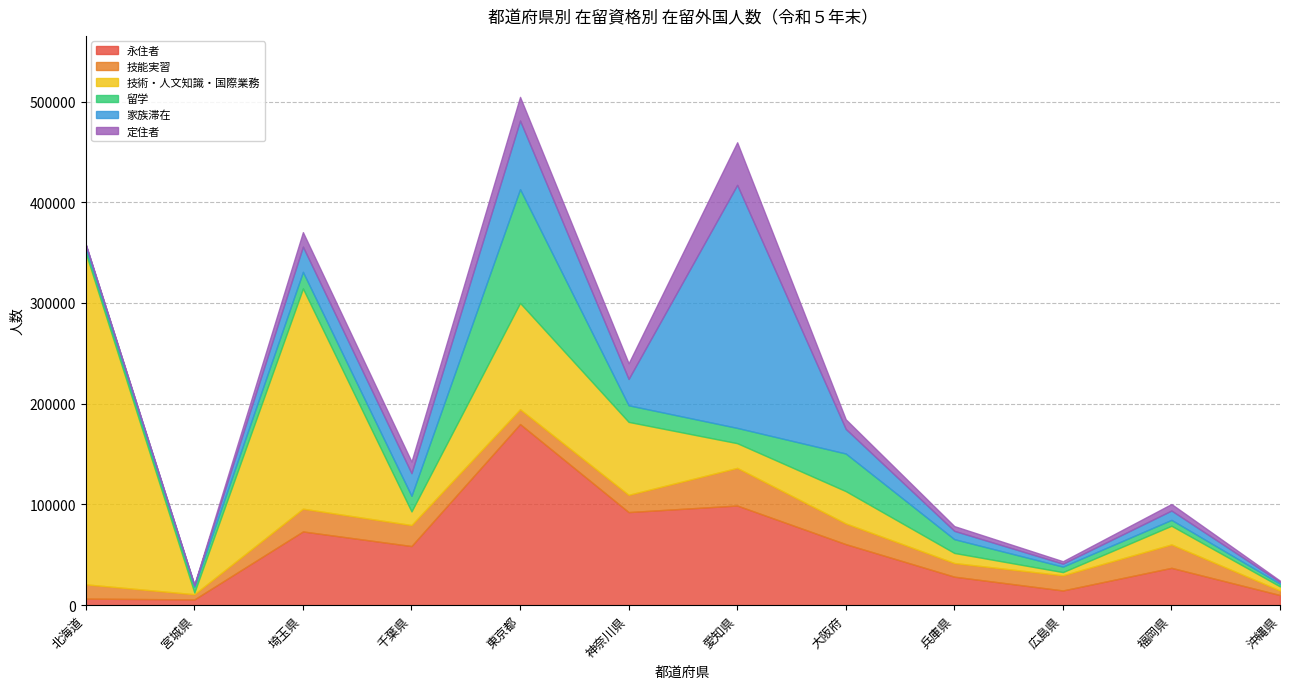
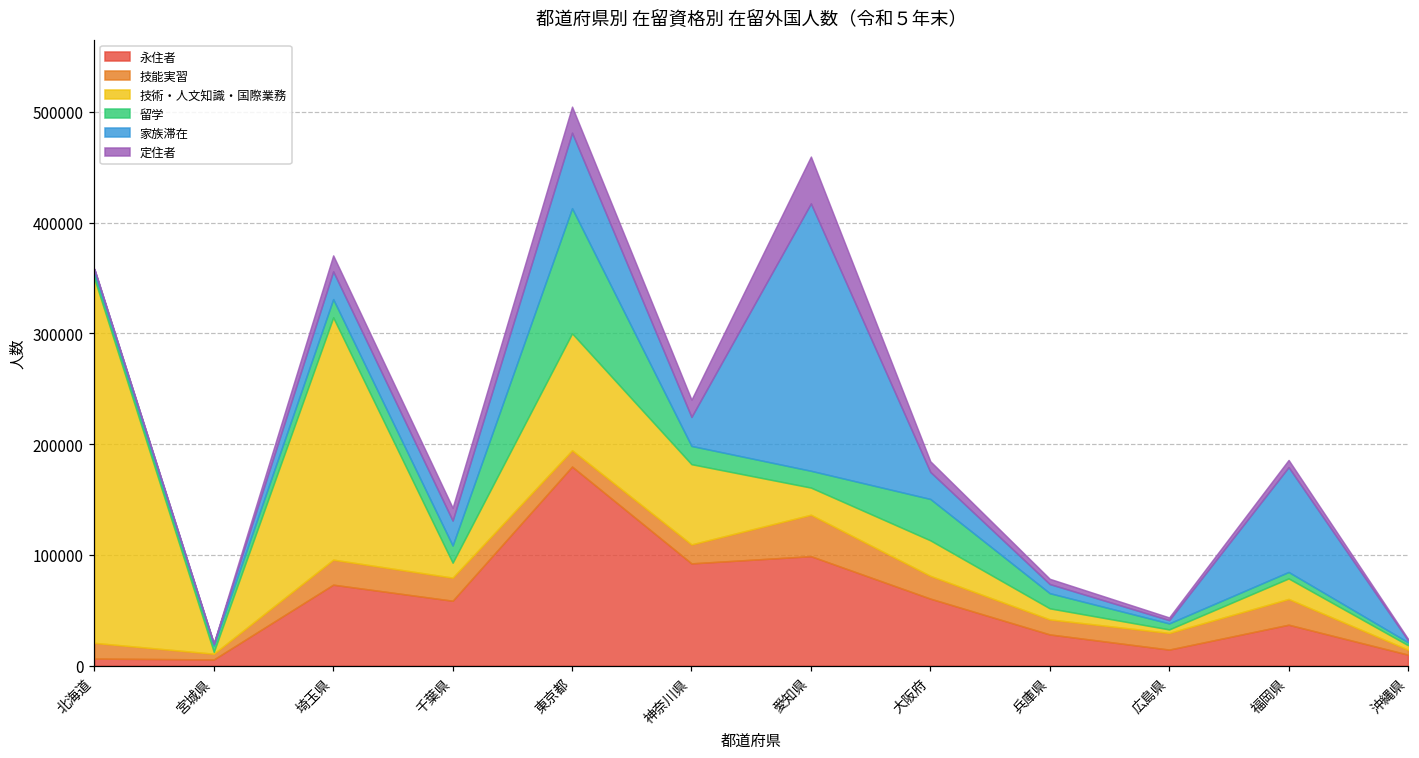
家族滞在, 福岡県: 9000 -> 95000
